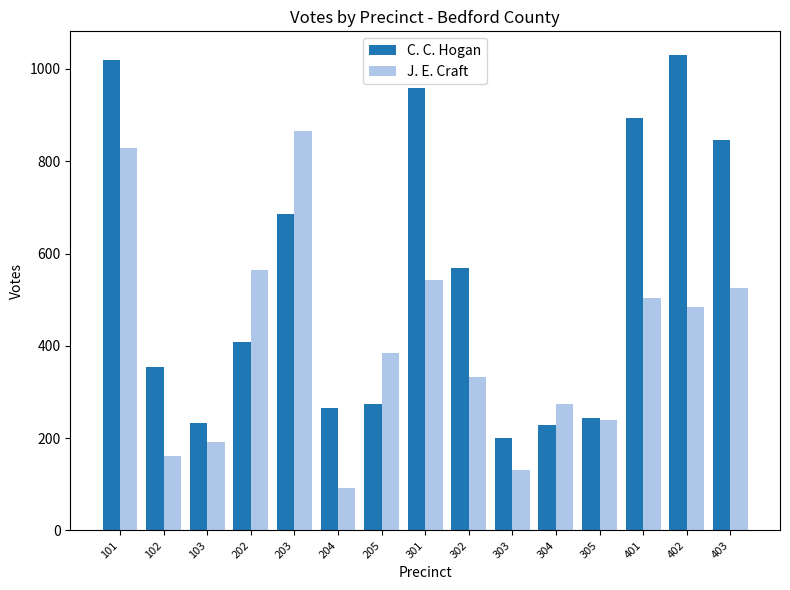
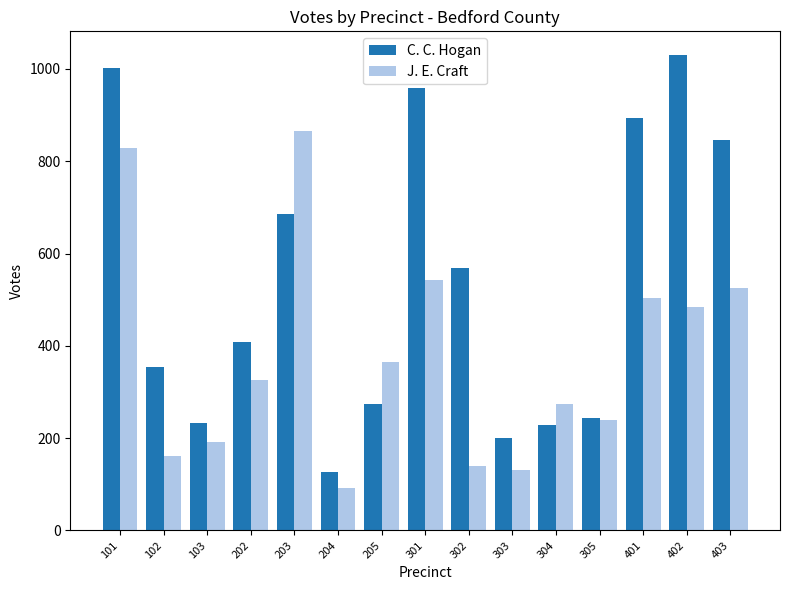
C. C. Hogan, 101: 1020 -> 1000
J. E. Craft, 202: 570 -> 330
C. C. Hogan, 204: 270 -> 130
J. E. Craft, 205: 390 -> 360
J. E. Craft, 302: 330 -> 140
